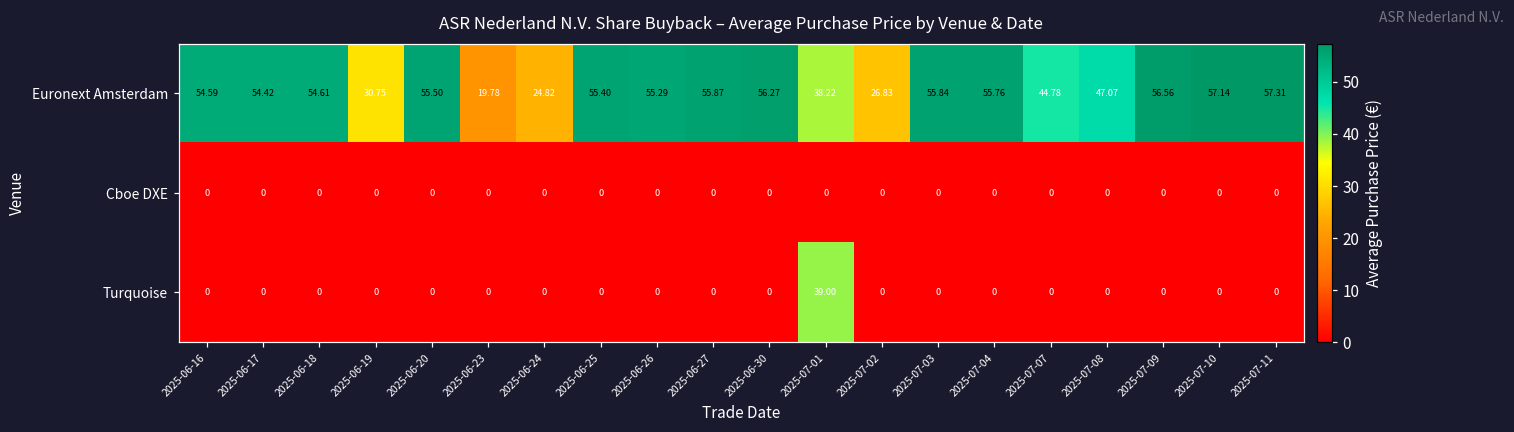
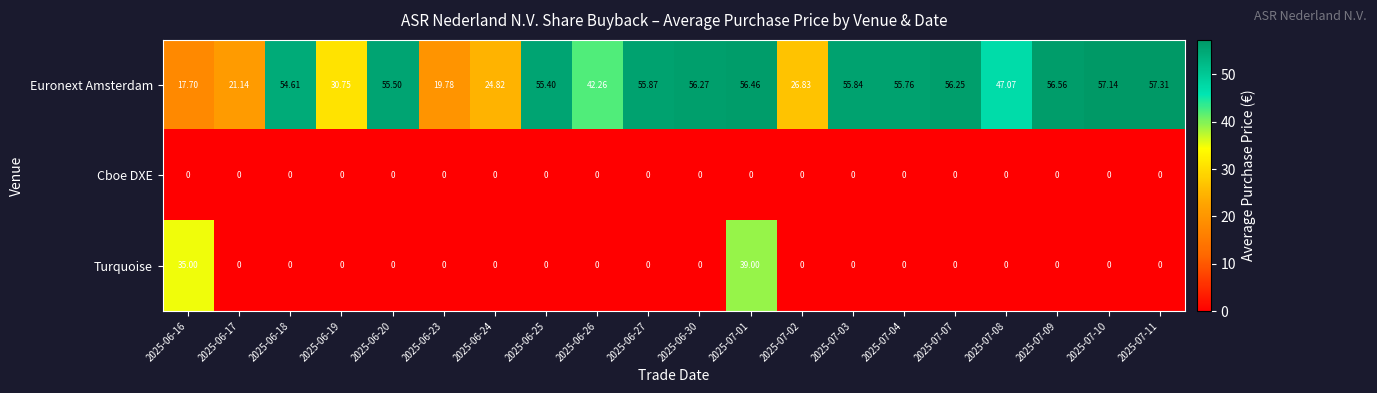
Euronext Amsterdam, 2025-06-16: 54.59 -> 17.70
Euronext Amsterdam, 2025-06-17: 54.42 -> 21.14
Euronext Amsterdam, 2025-06-26: 55.29 -> 42.26
Euronext Amsterdam, 2025-07-01: 38.22 -> 56.46
Euronext Amsterdam, 2025-07-07: 44.78 -> 56.25
Turquoise, 2025-06-16: 0 -> 35.00
